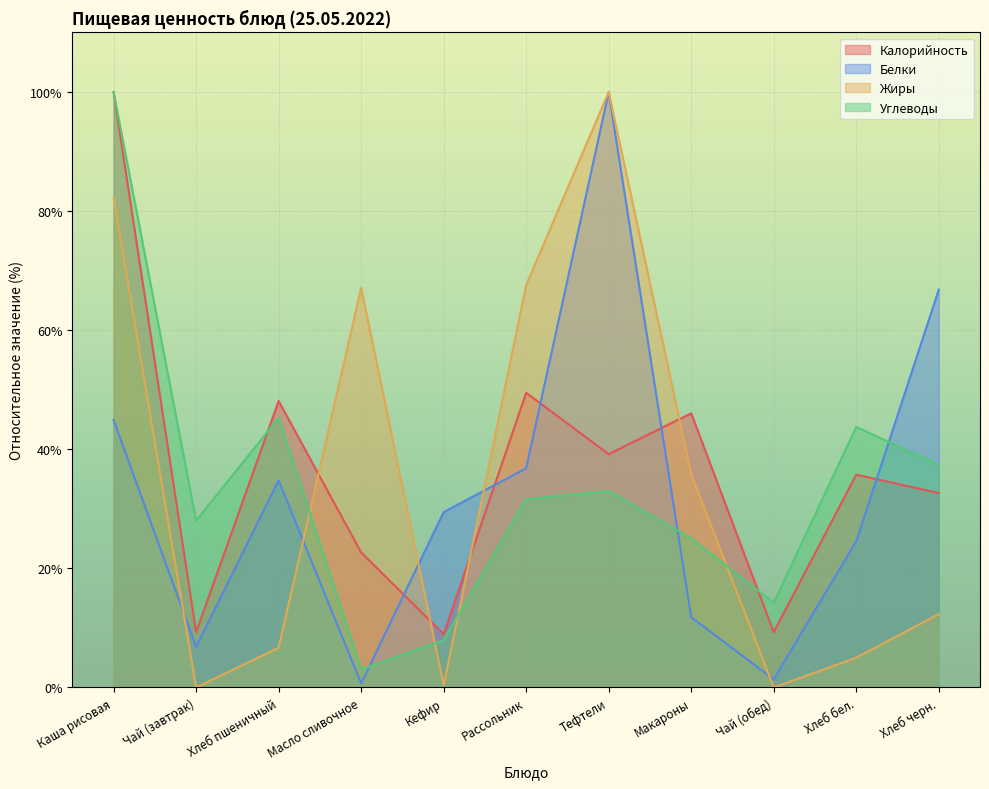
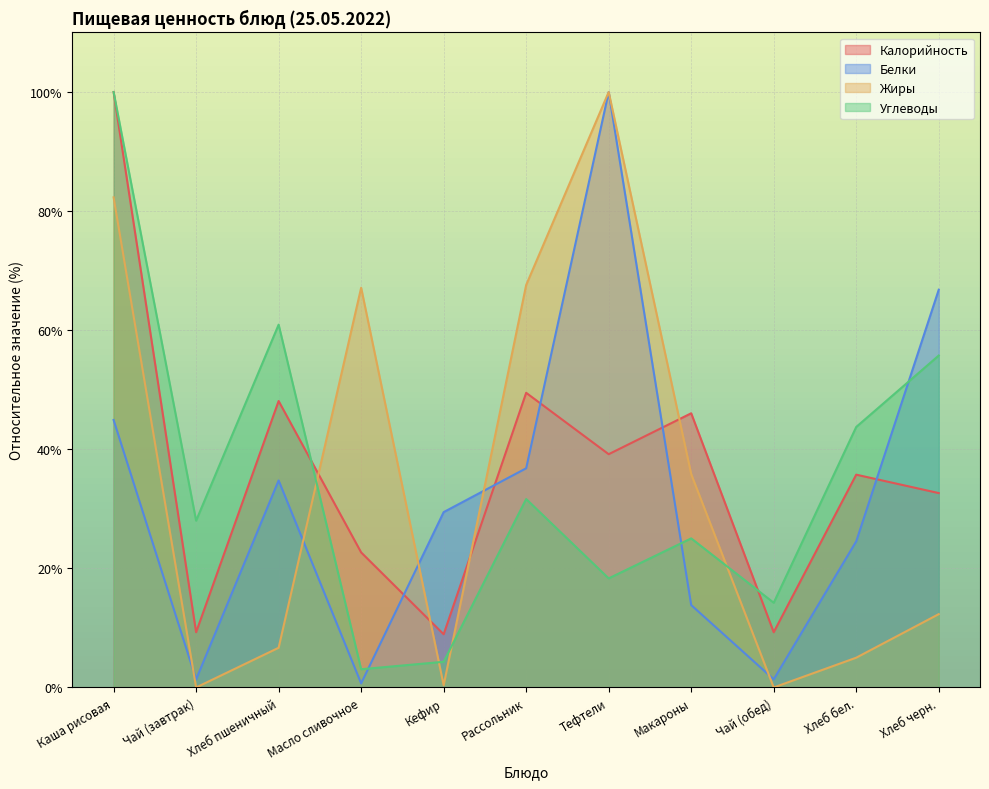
Белки, Чай (завтрак): 7% -> 1%
Углеводы, Хлеб пшеничный: 45% -> 61%
Углеводы, Кефир: 8% -> 4%
Углеводы, Тефтели: 33% -> 18%
Белки, Макароны: 12% -> 14%
Углеводы, Хлеб черн.: 37% -> 56%
